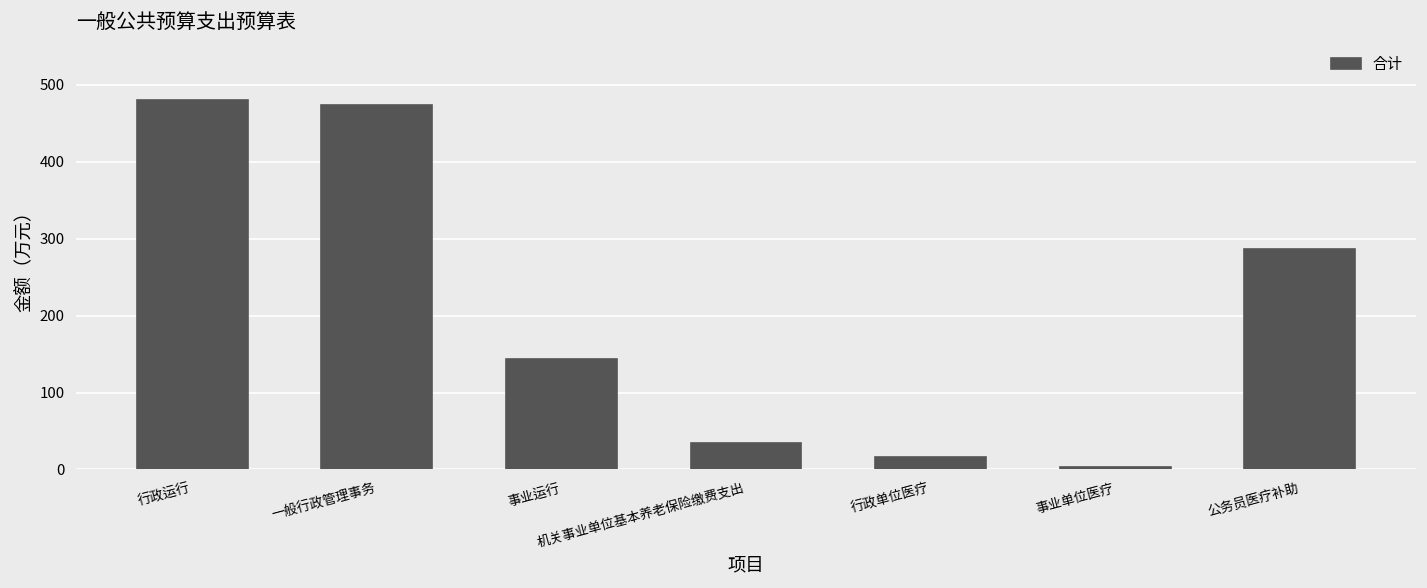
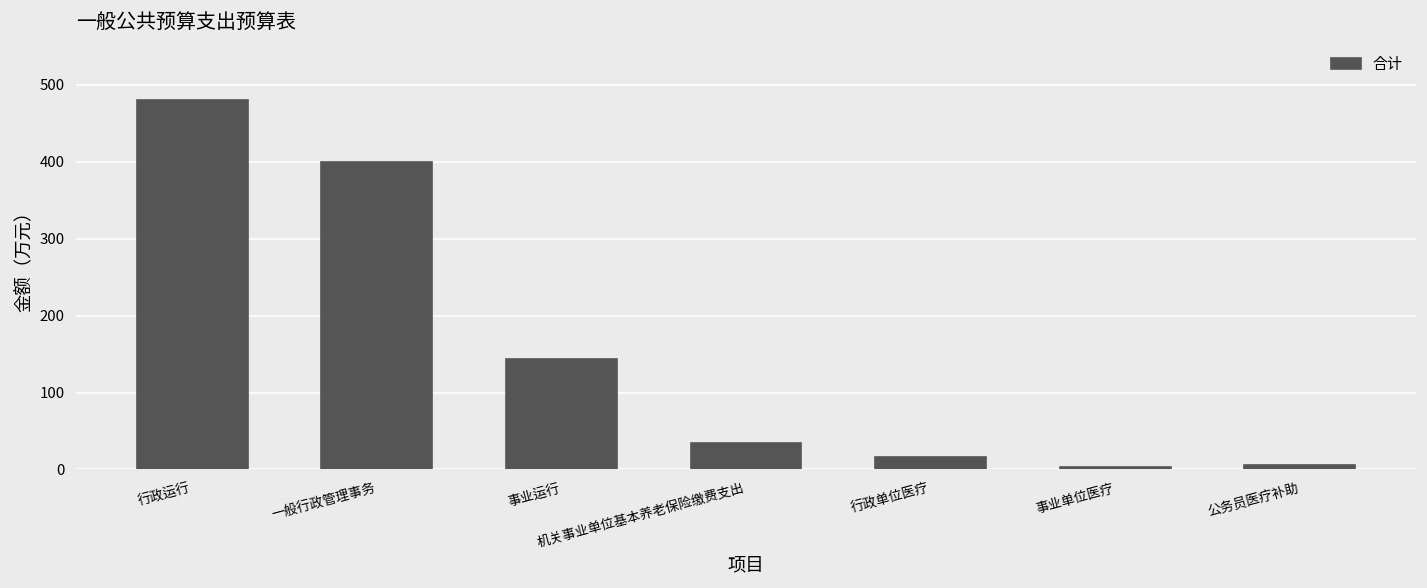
一般行政管理事务: 470 -> 400
公务员医疗补助: 290 -> 10
